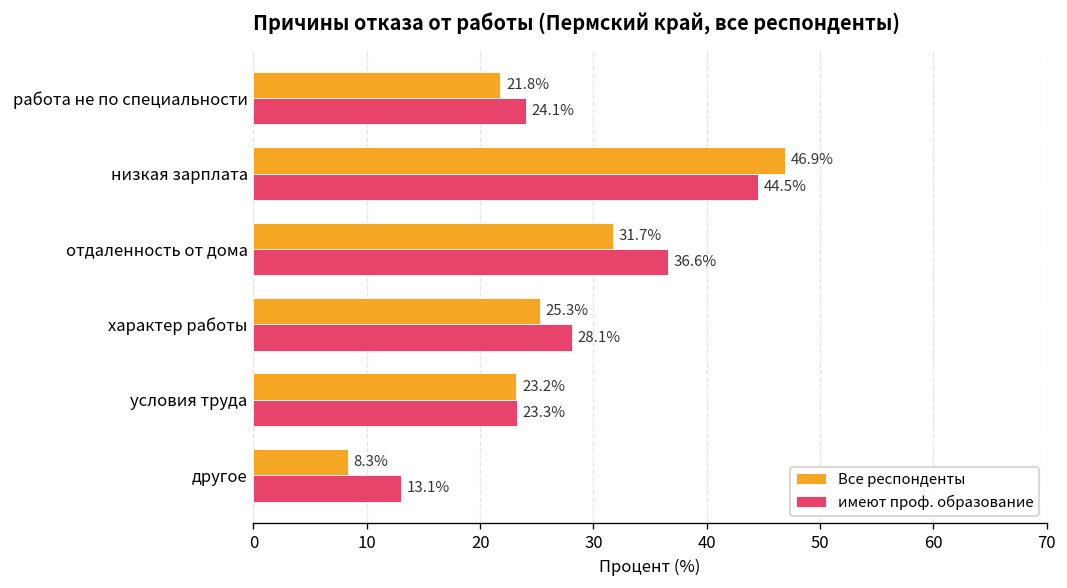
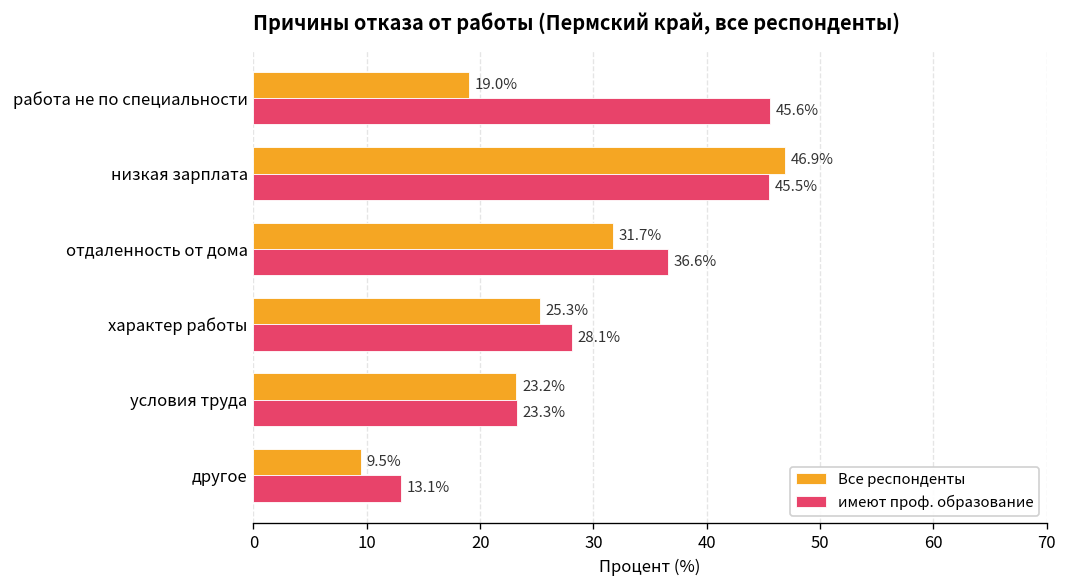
Все респонденты, работа не по специальности: 21.8% -> 19.0%
имеют проф. образование, работа не по специальности: 24.1% -> 45.6%
имеют проф. образование, низкая зарплата: 44.5% -> 45.5%
Все респонденты, другое: 8.3% -> 9.5%
